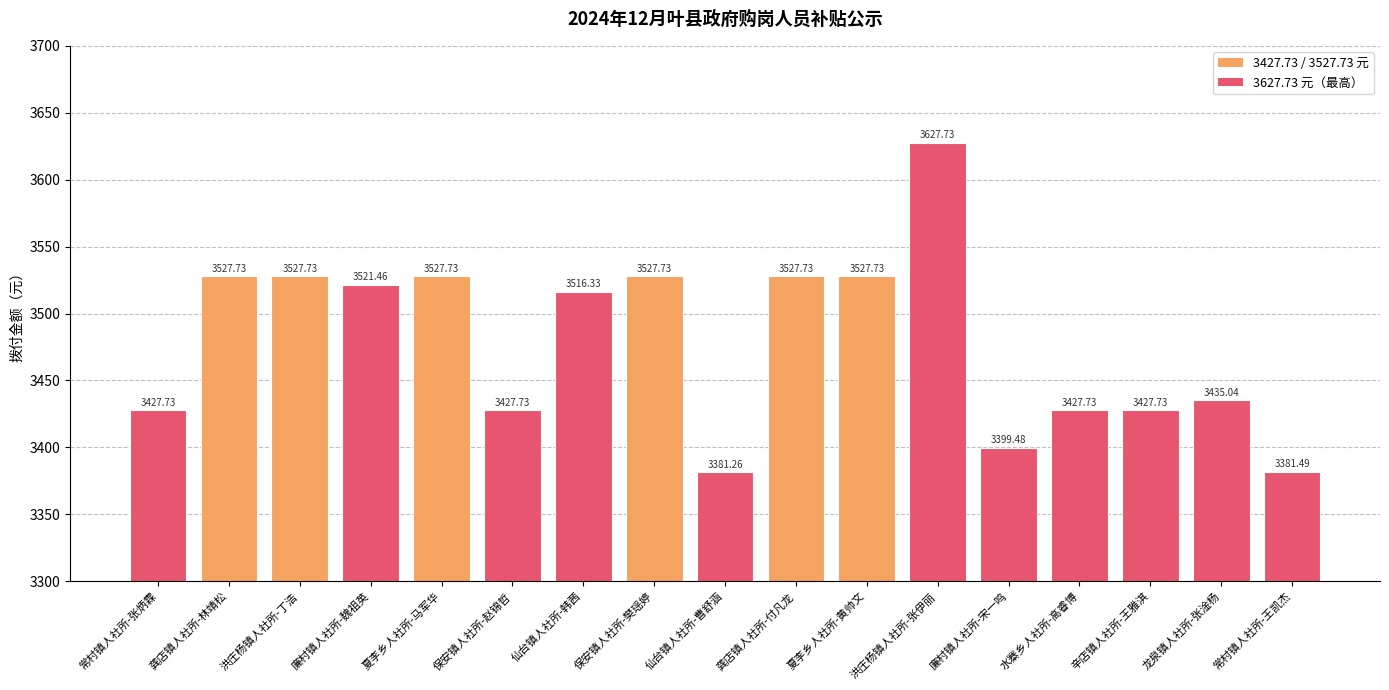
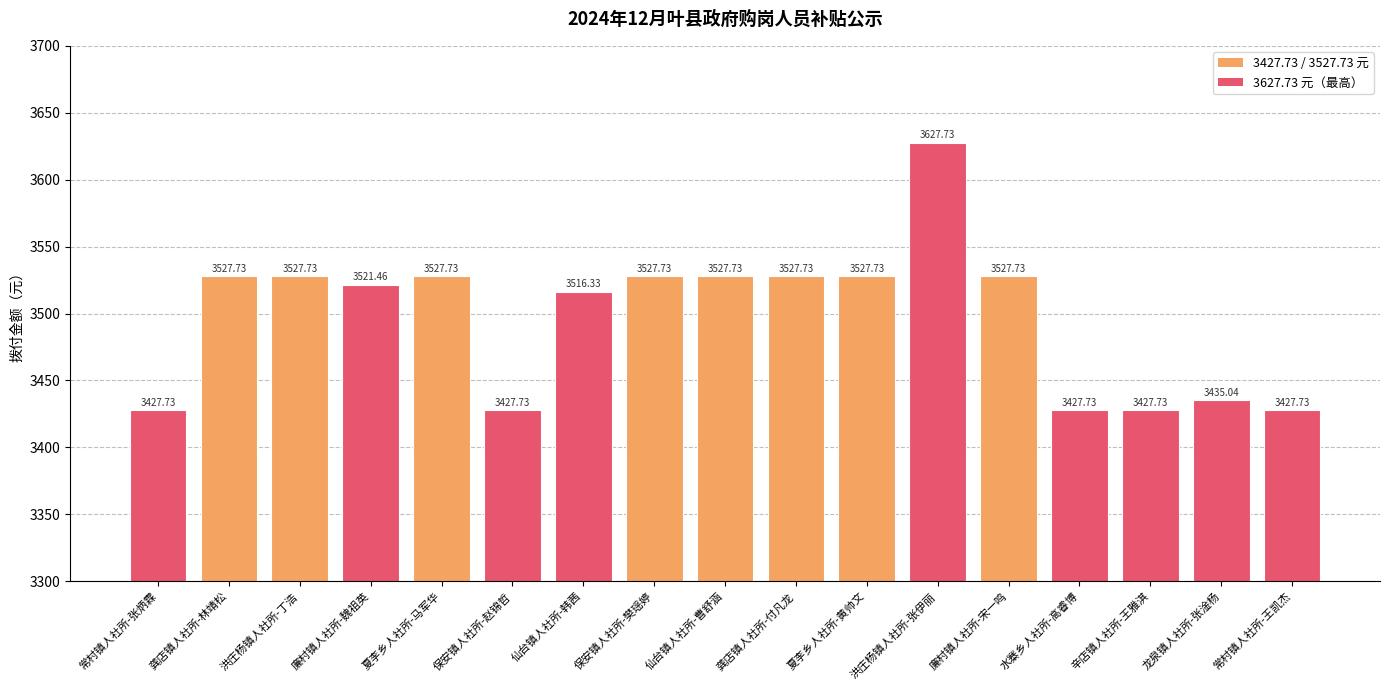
仙台镇人社所-曹舒涵: 3381.26 -> 3527.73
廉村镇人社所-宋一鸣: 3399.48 -> 3527.73
常村镇人社所-王凯杰: 3381.49 -> 3427.73
